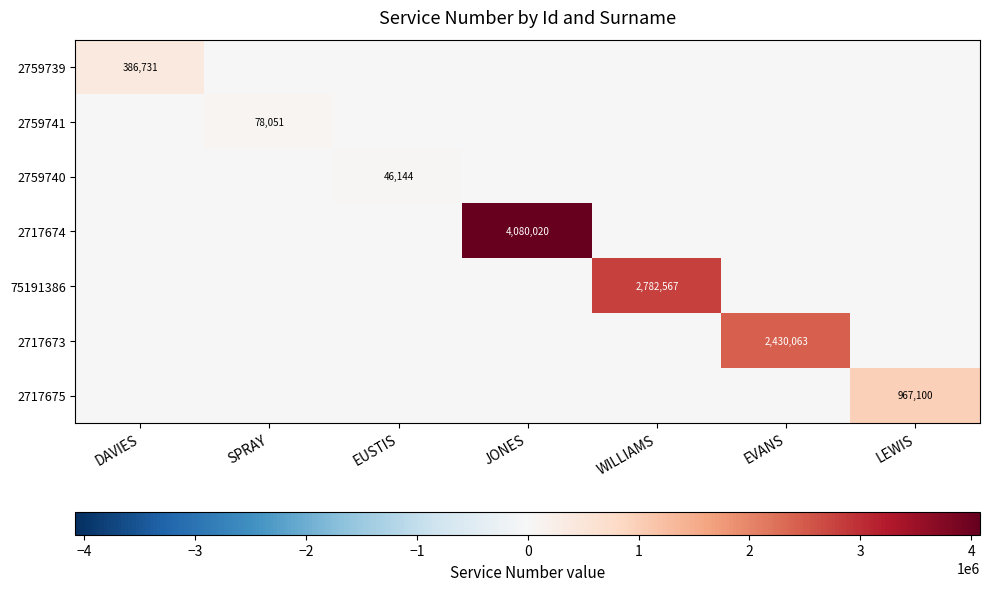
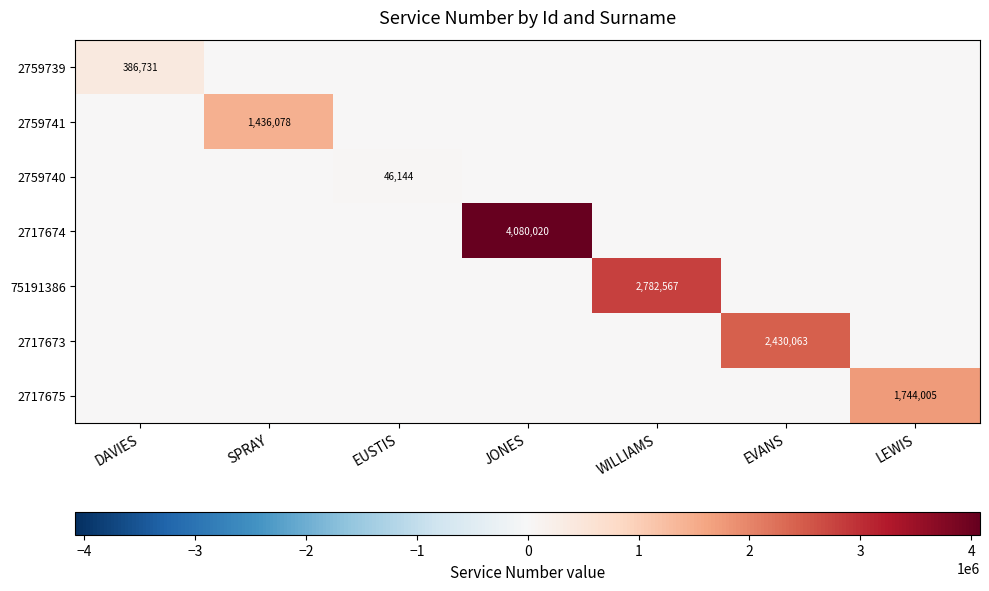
2759741, SPRAY: 78,051 -> 1,436,078
2717675, LEWIS: 967,100 -> 1,744,005
